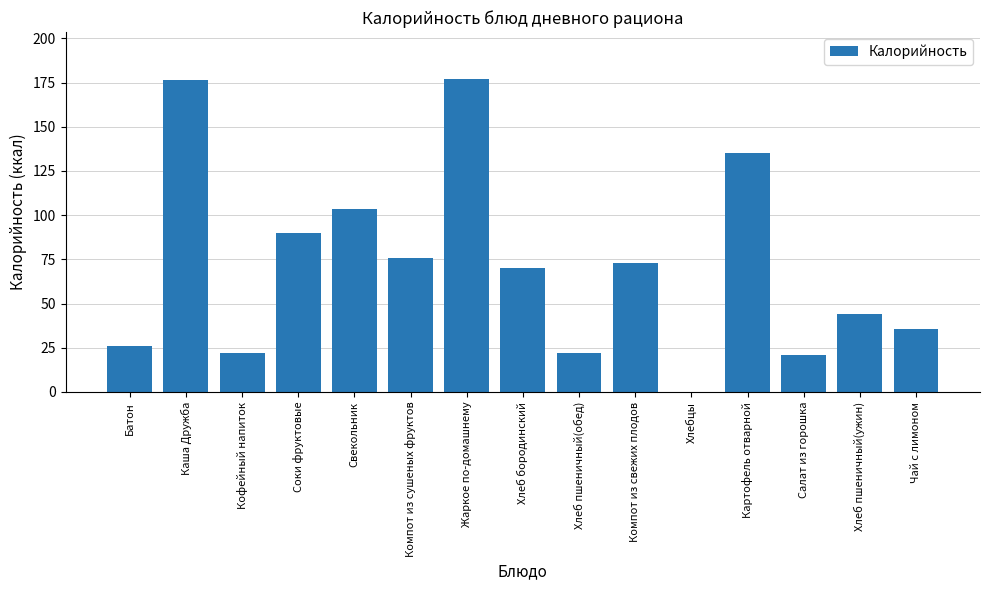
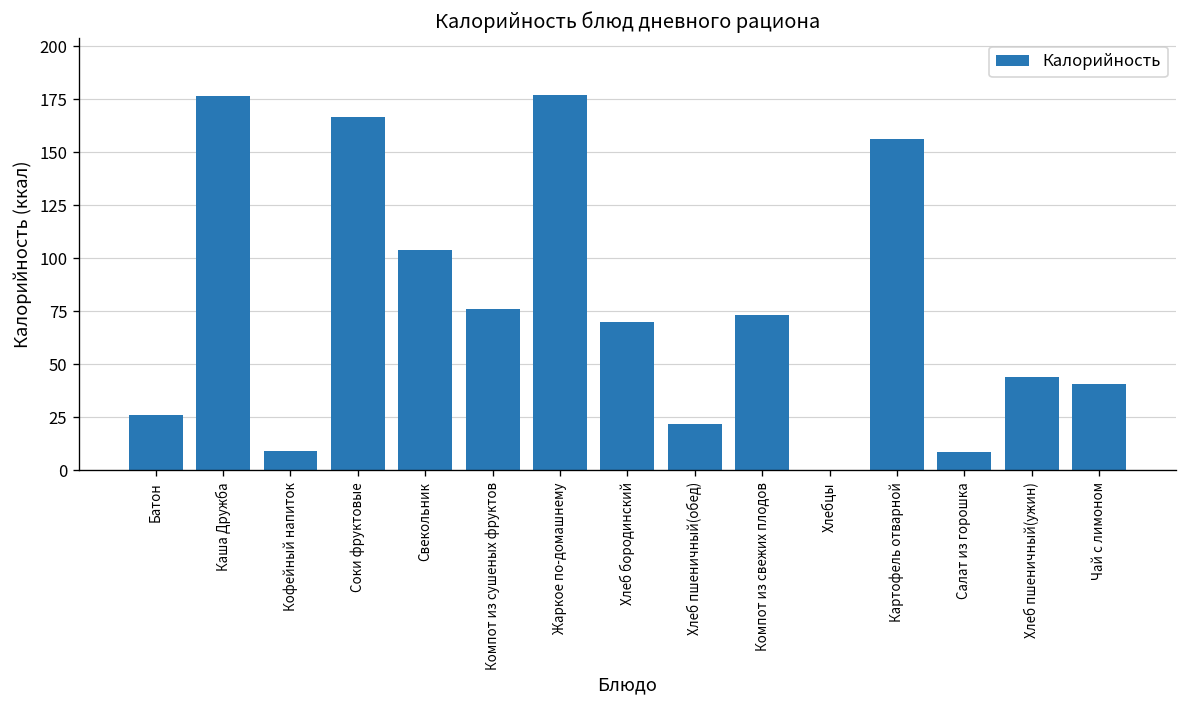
Кофейный напиток: 22 -> 9
Соки фруктовые: 90 -> 166
Картофель отварной: 135 -> 156
Салат из горошка: 21 -> 9
Чай с лимоном: 36 -> 41
